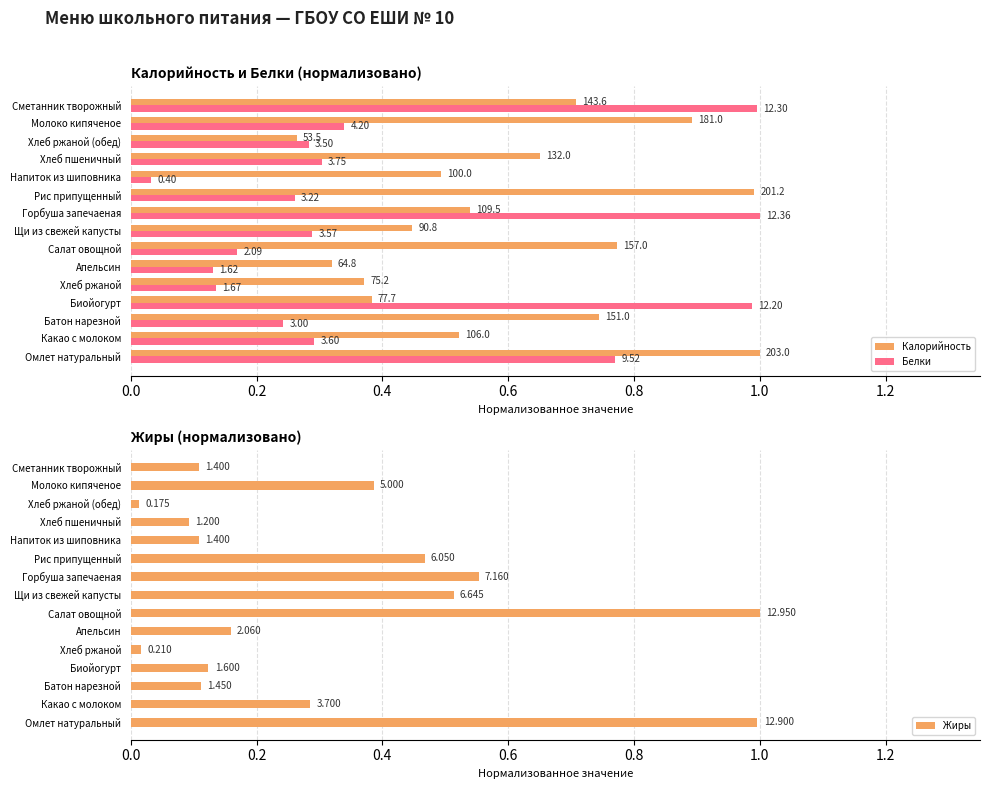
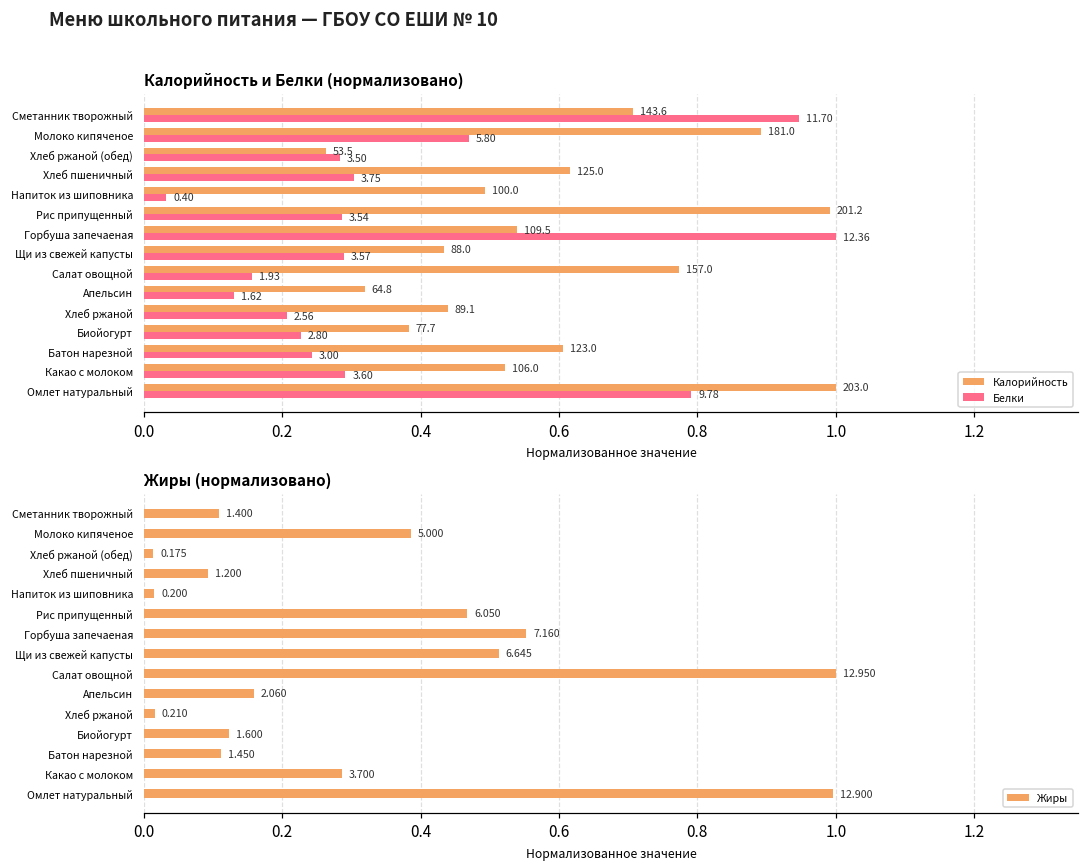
Калорийность и Белки (нормализовано), Белки, Сметанник творожный: 12.30 -> 11.70
Калорийность и Белки (нормализовано), Белки, Молоко кипяченое: 4.20 -> 5.80
Калорийность и Белки (нормализовано), Калорийность, Хлеб пшеничный: 132.0 -> 125.0
Калорийность и Белки (нормализовано), Белки, Рис припущенный: 3.22 -> 3.54
Калорийность и Белки (нормализовано), Калорийность, Щи из свежей капусты: 90.8 -> 88.0
Калорийность и Белки (нормализовано), Белки, Салат овощной: 2.09 -> 1.93
Калорийность и Белки (нормализовано), Калорийность, Хлеб ржаной: 75.2 -> 89.1
Калорийность и Белки (нормализовано), Белки, Хлеб ржаной: 1.67 -> 2.56
Калорийность и Белки (нормализовано), Белки, Биойогурт: 12.20 -> 2.80
Калорийность и Белки (нормализовано), Калорийность, Батон нарезной: 151.0 -> 123.0
Калорийность и Белки (нормализовано), Белки, Омлет натуральный: 9.52 -> 9.78
Жиры (нормализовано), Напиток из шиповника: 1.400 -> 0.200
